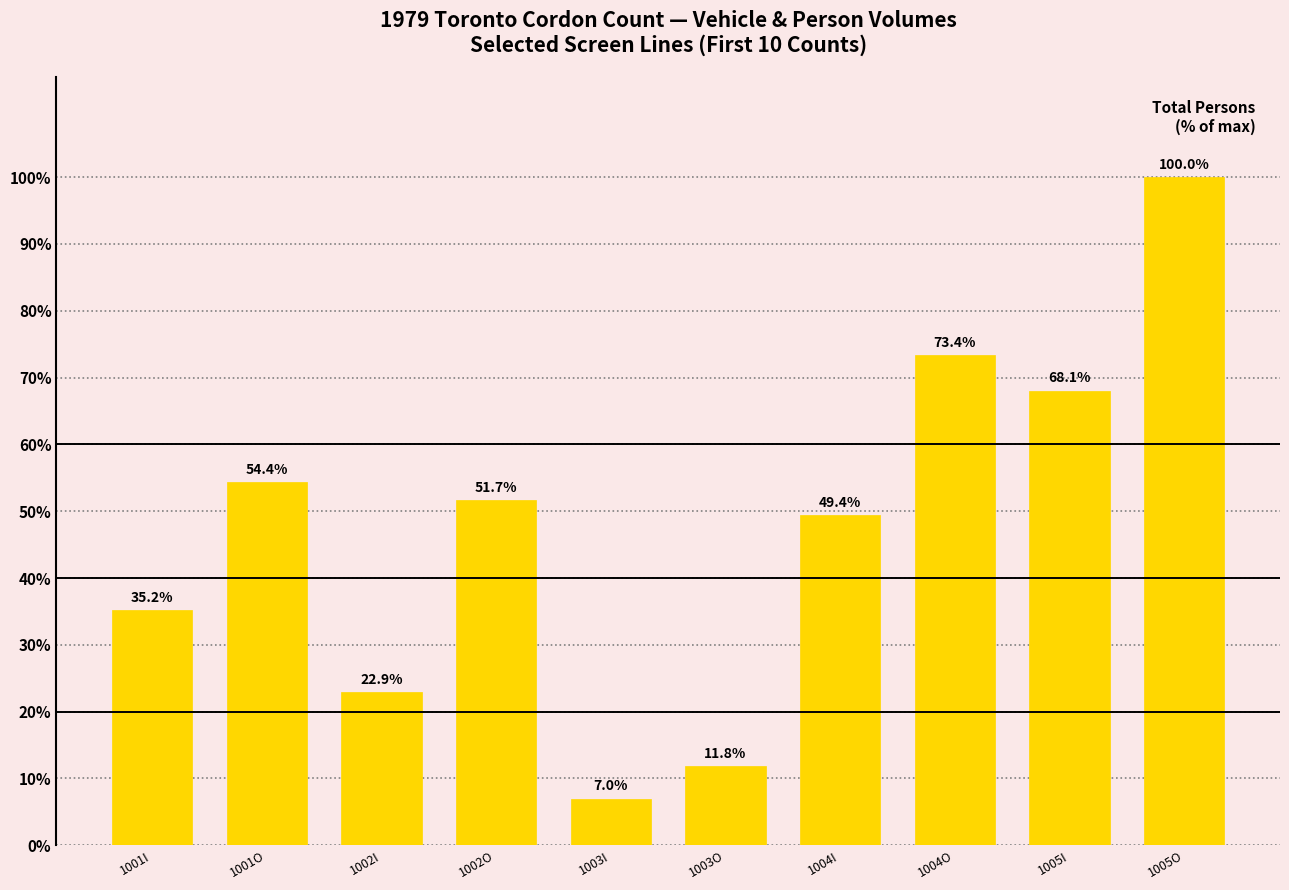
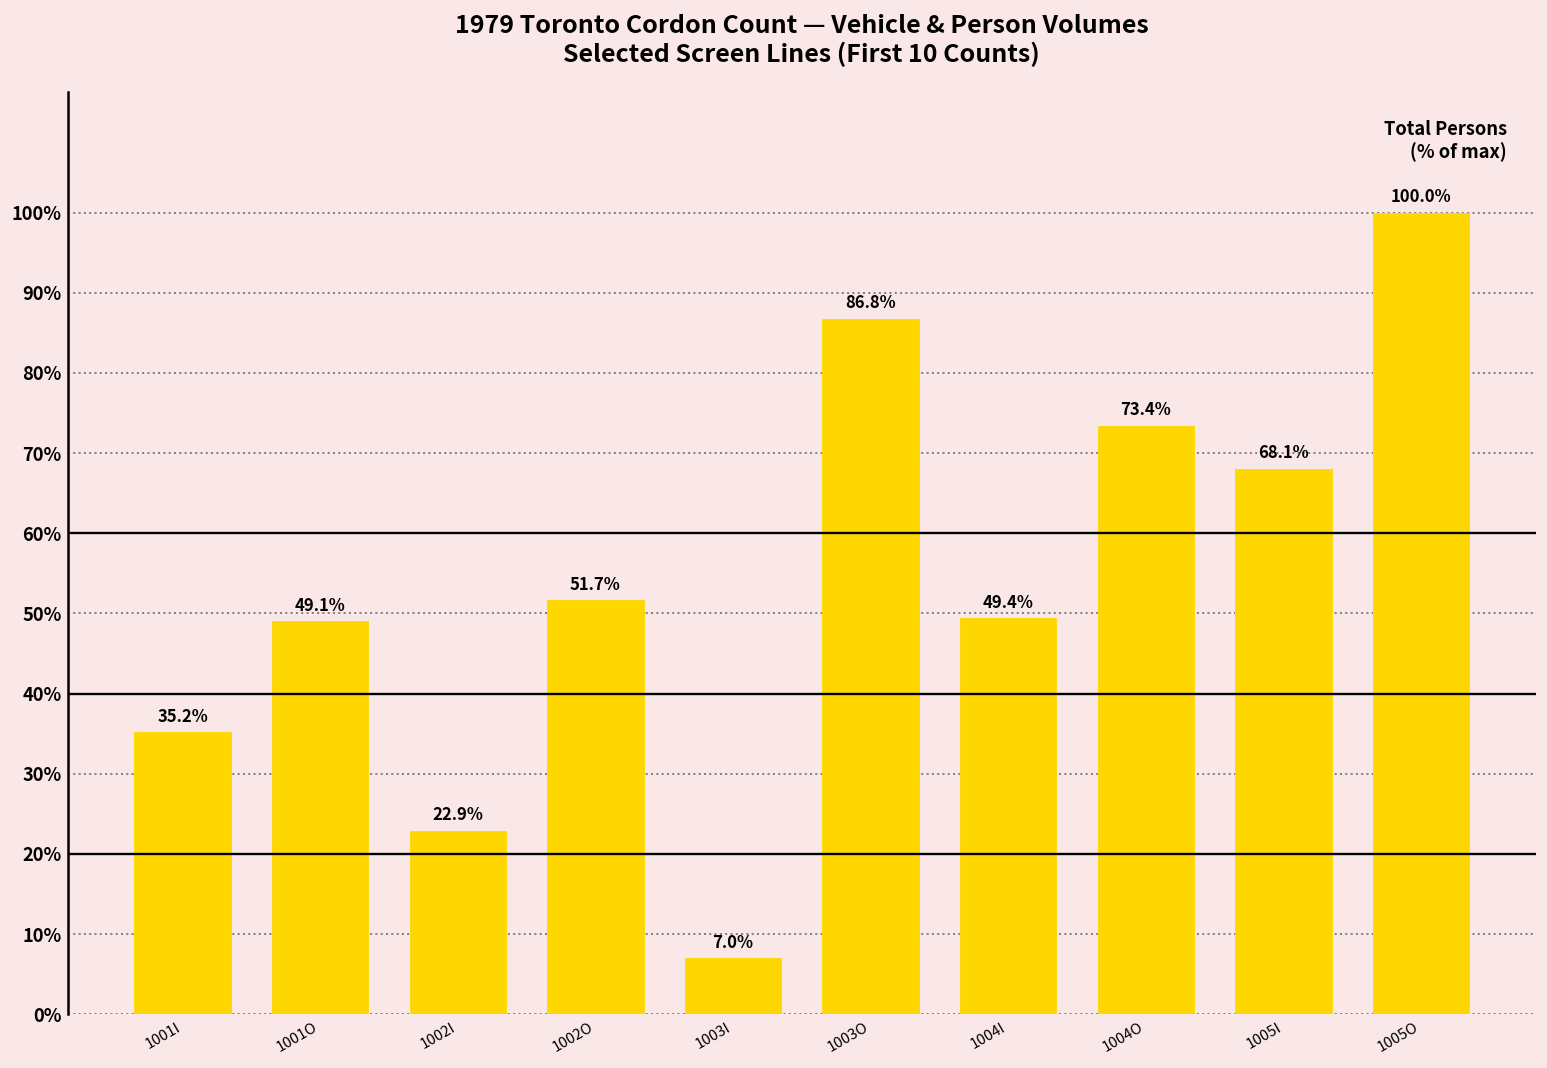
1001O: 54.4% -> 49.1%
1003O: 11.8% -> 86.8%
